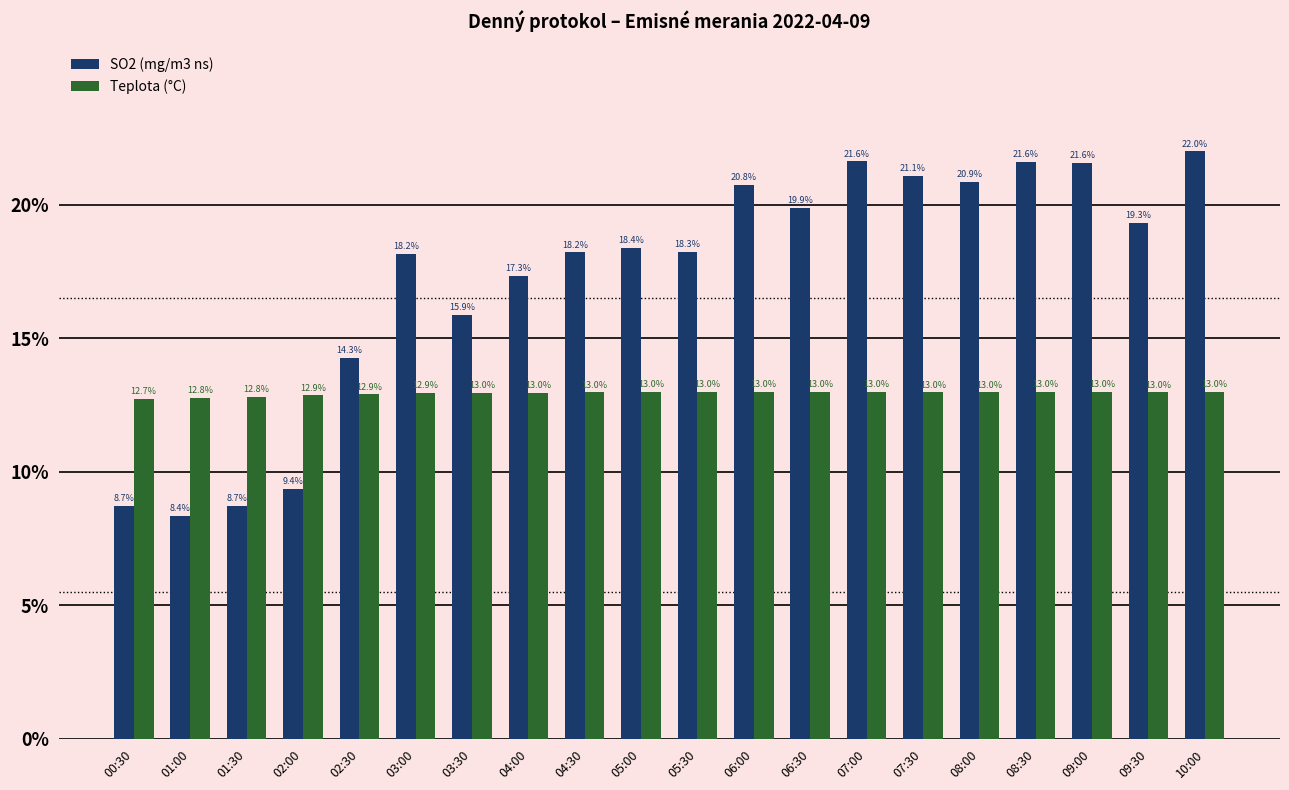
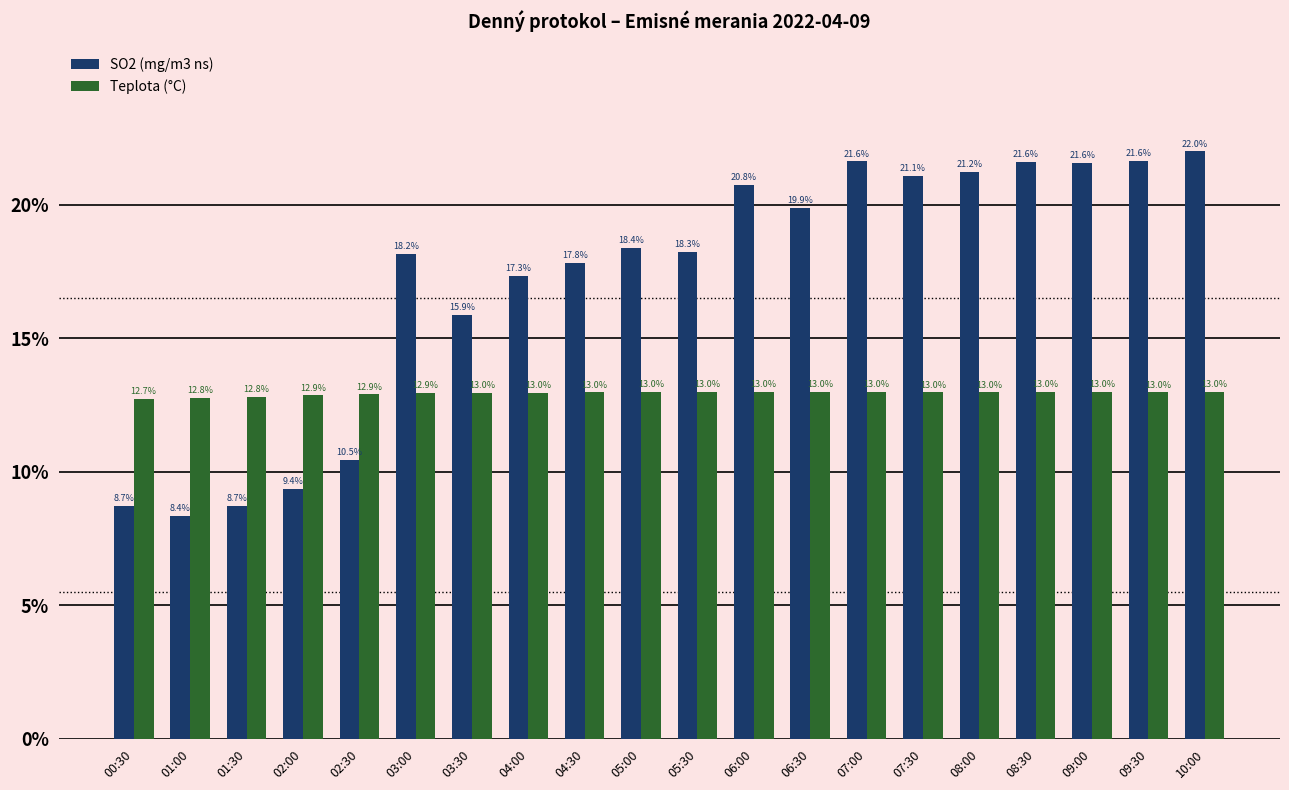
SO2 (mg/m3 ns), 02:30: 14.3% -> 10.5%
SO2 (mg/m3 ns), 04:30: 18.2% -> 17.8%
SO2 (mg/m3 ns), 08:00: 20.9% -> 21.2%
SO2 (mg/m3 ns), 09:30: 19.3% -> 21.6%
